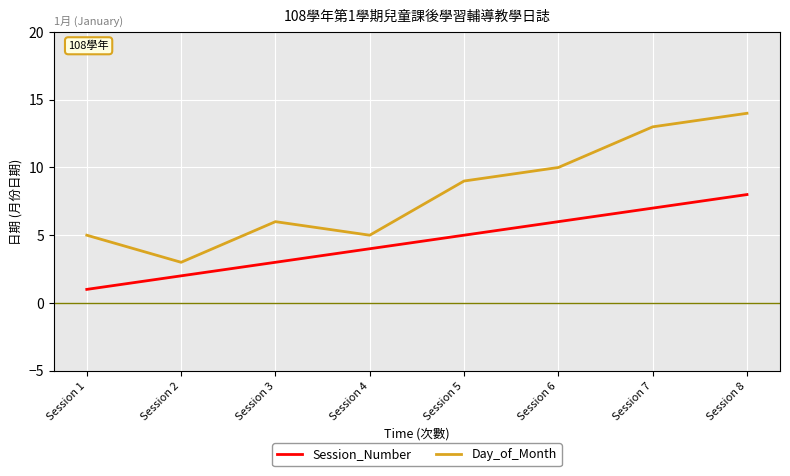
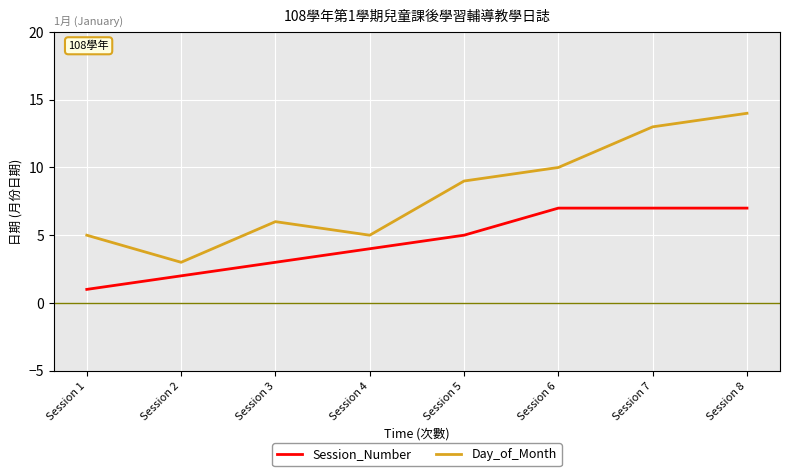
Session_Number, Session 6: 6 -> 7
Session_Number, Session 8: 8 -> 7
